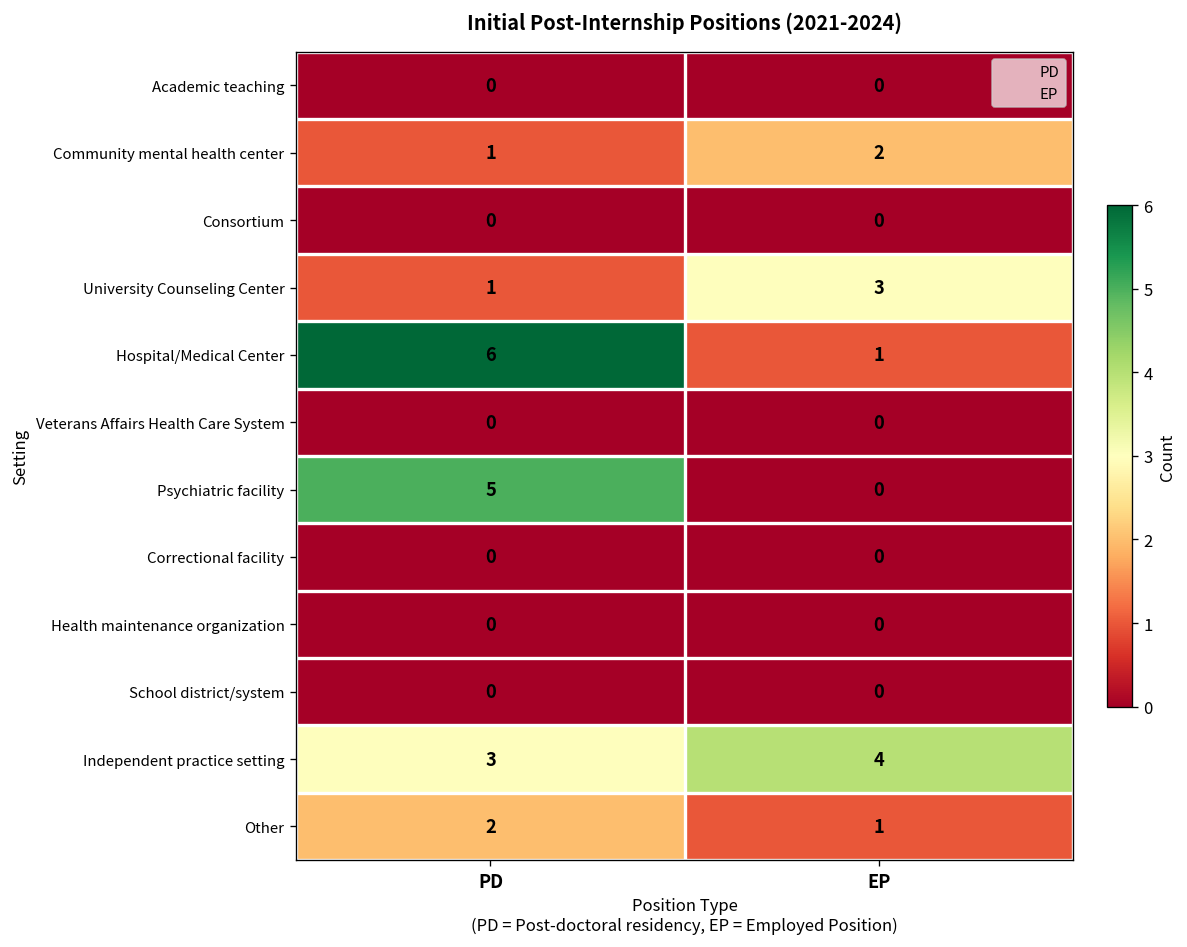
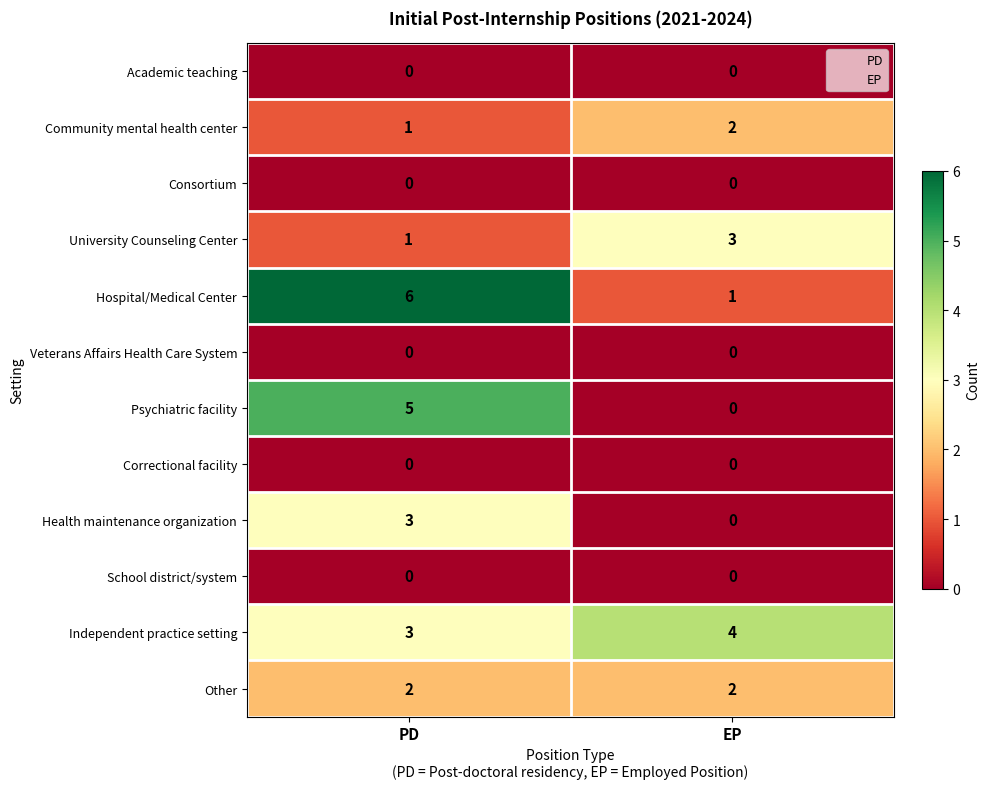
Health maintenance organization, PD: 0 -> 3
Other, EP: 1 -> 2
